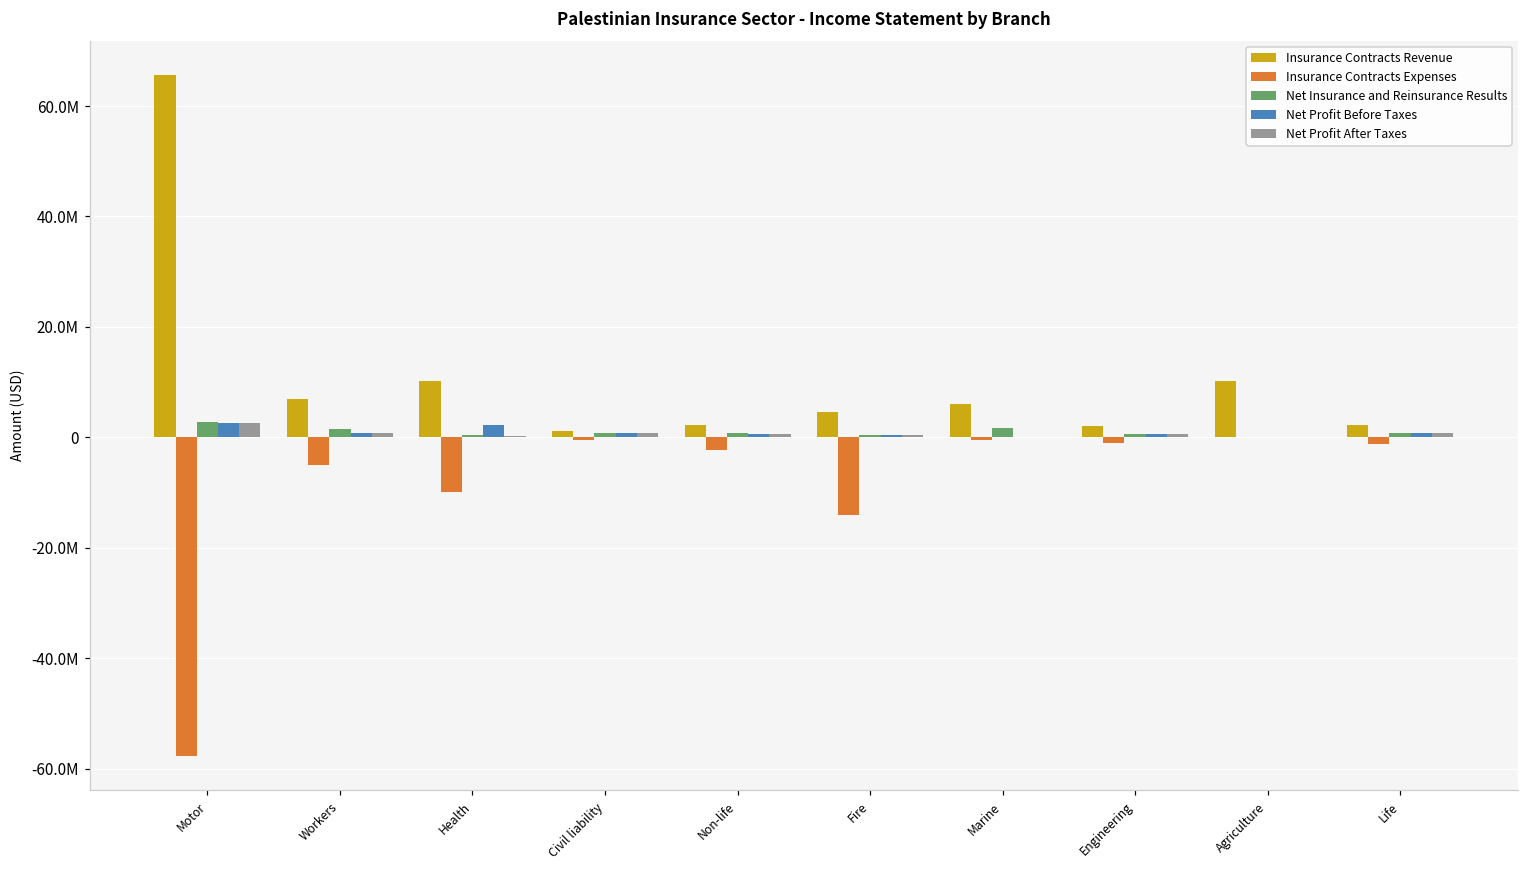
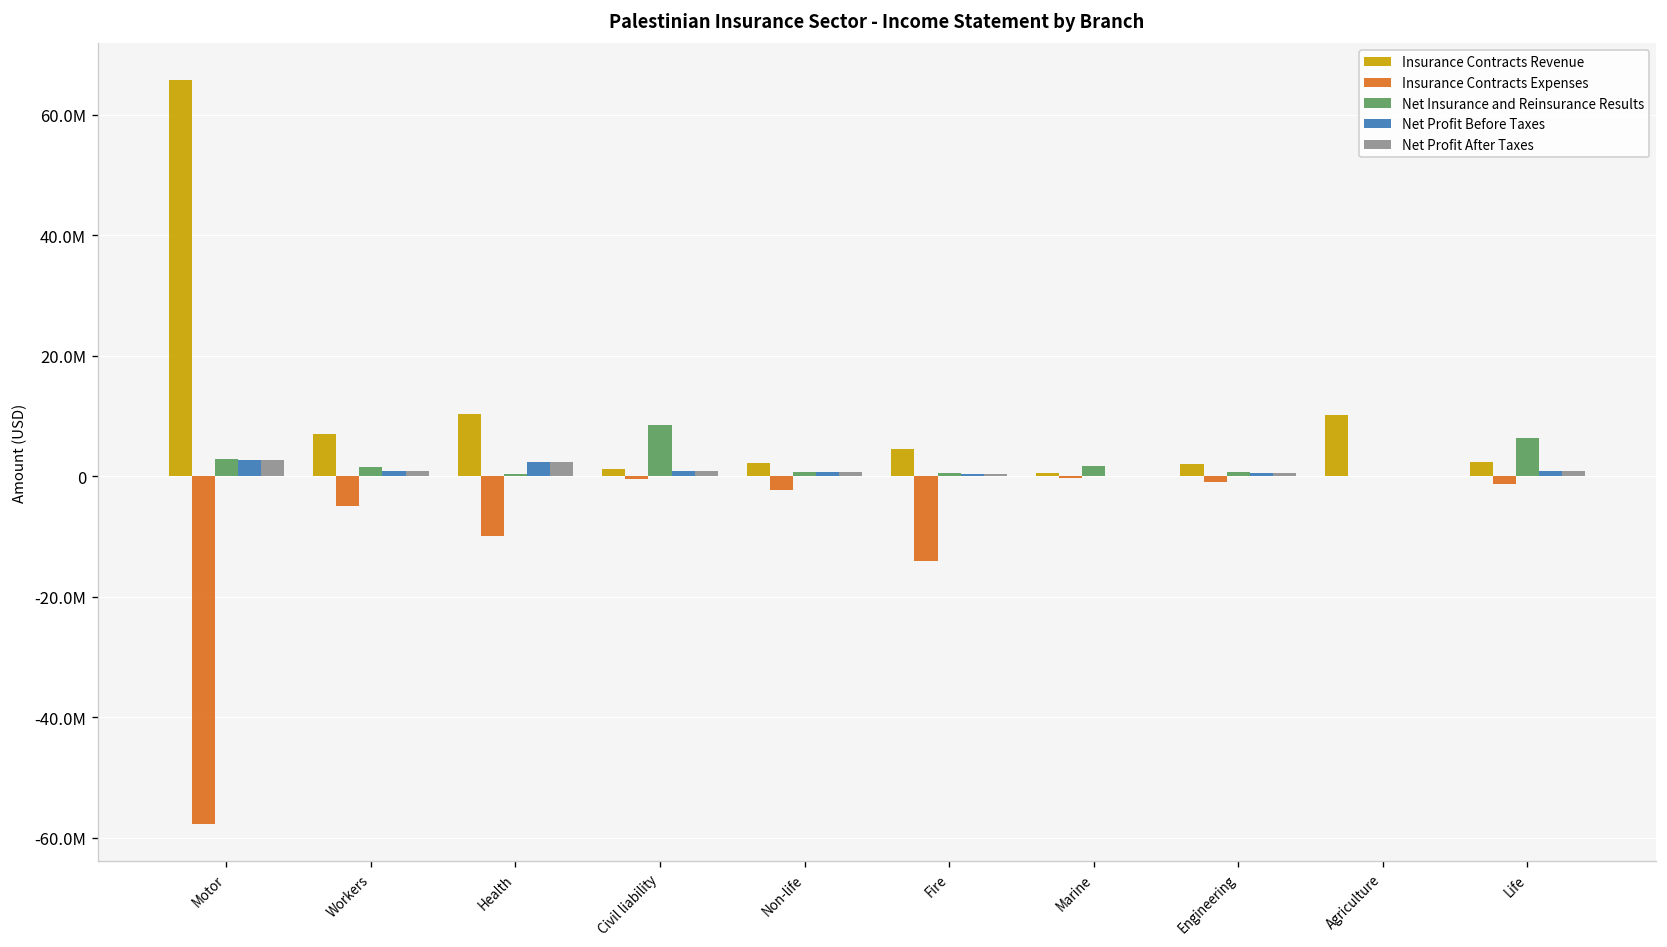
Net Profit After Taxes, Health: 0 -> 2000000
Net Insurance and Reinsurance Results, Civil liability: 1000000 -> 8000000
Insurance Contracts Revenue, Marine: 6000000 -> 1000000
Net Insurance and Reinsurance Results, Life: 1000000 -> 6000000
